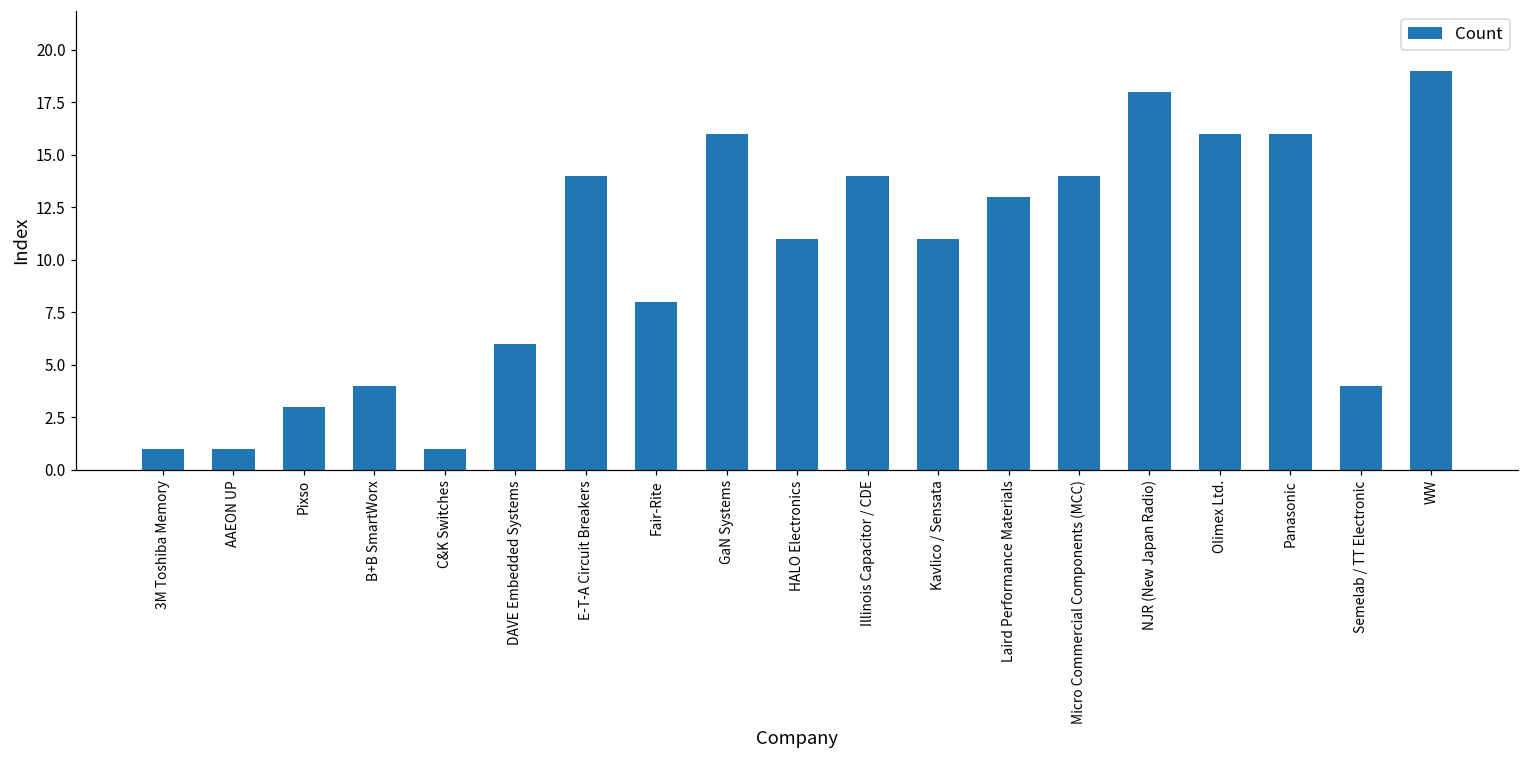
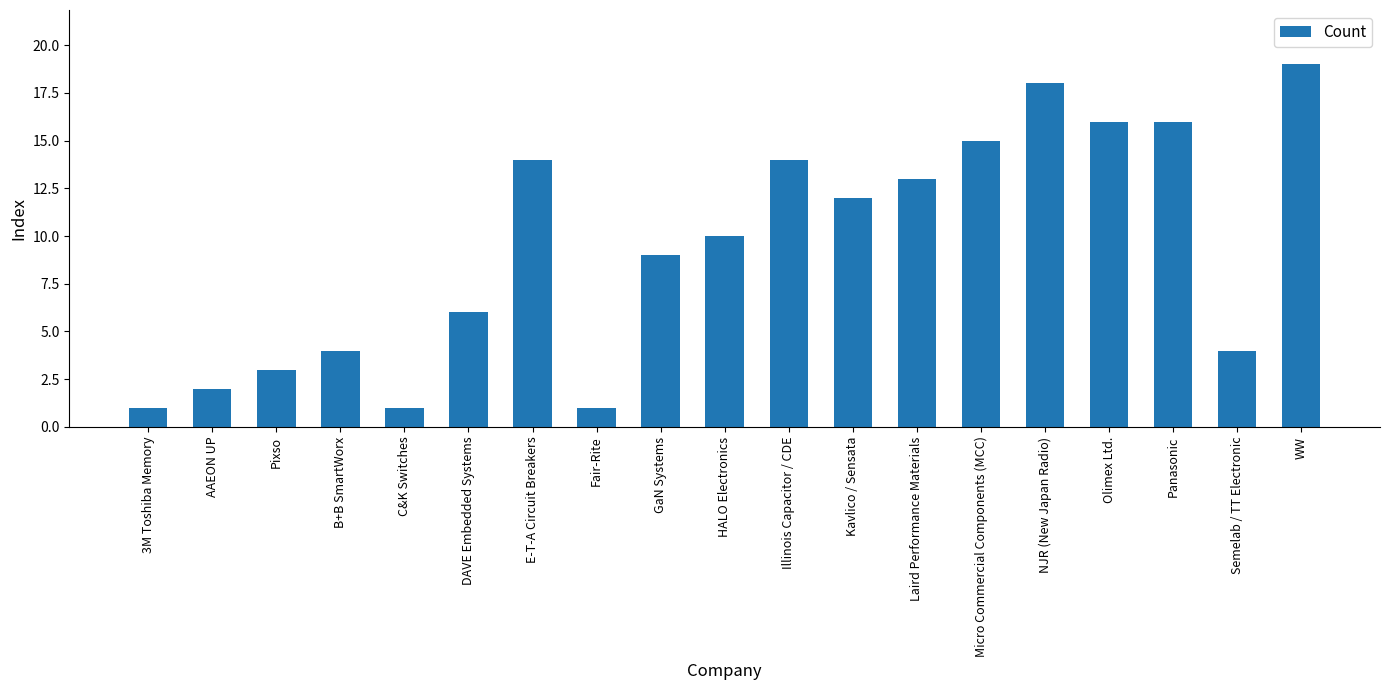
AAEON UP: 1 -> 2
Fair-Rite: 8 -> 1
GaN Systems: 16 -> 9
HALO Electronics: 11 -> 10
Kavlico / Sensata: 11 -> 12
Micro Commercial Components (MCC): 14 -> 15
